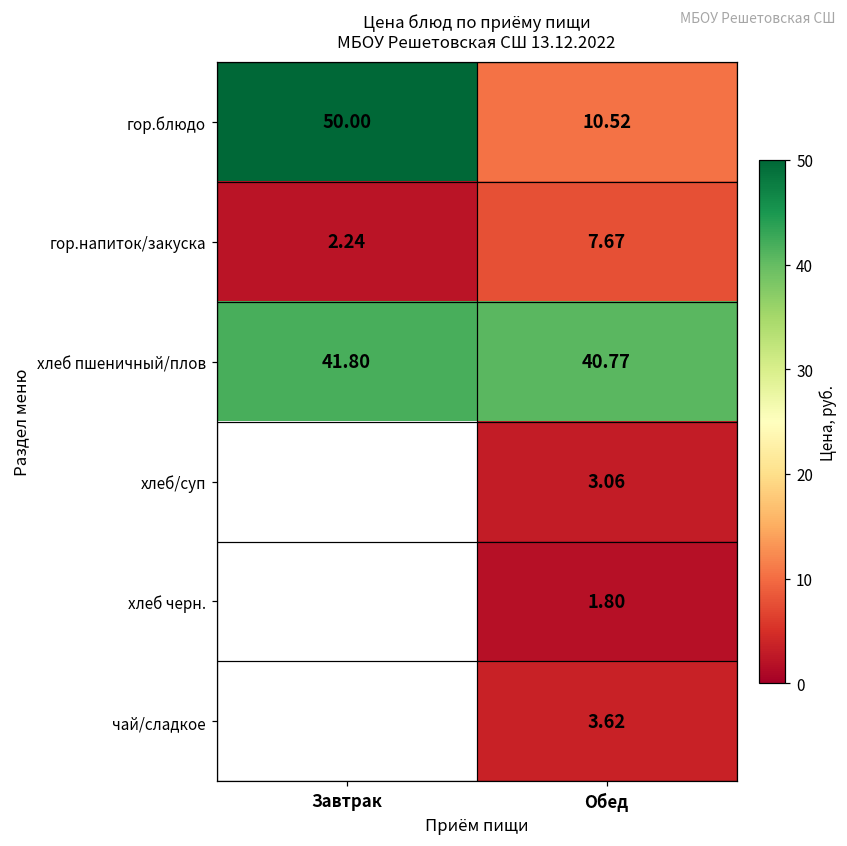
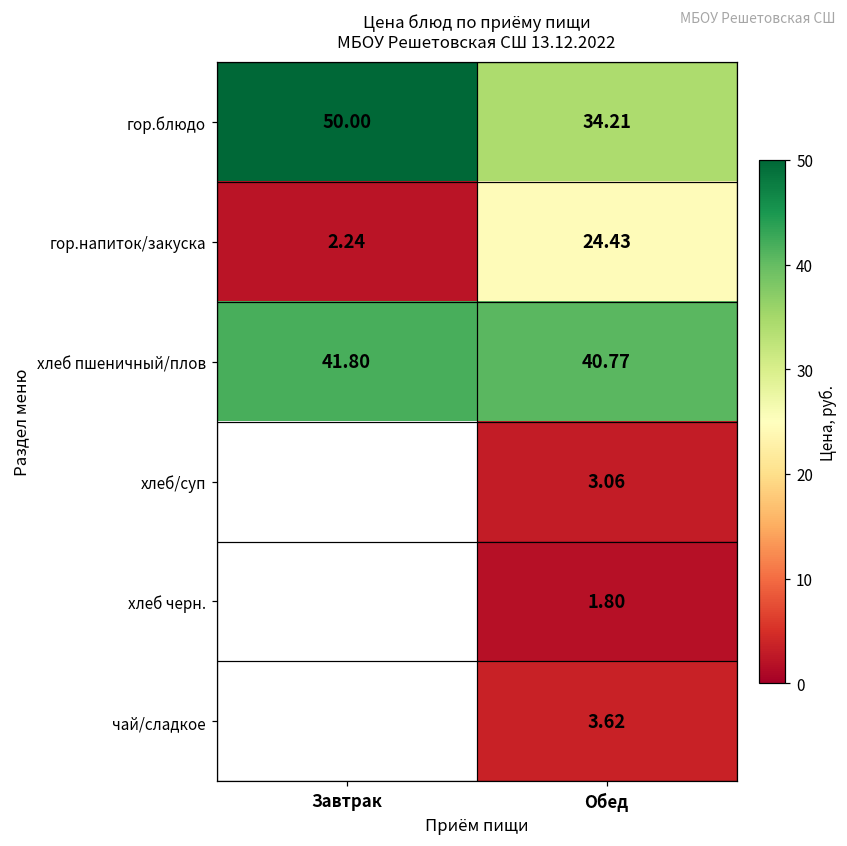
гор.блюдо, Обед: 10.52 -> 34.21
гор.напиток/закуска, Обед: 7.67 -> 24.43
